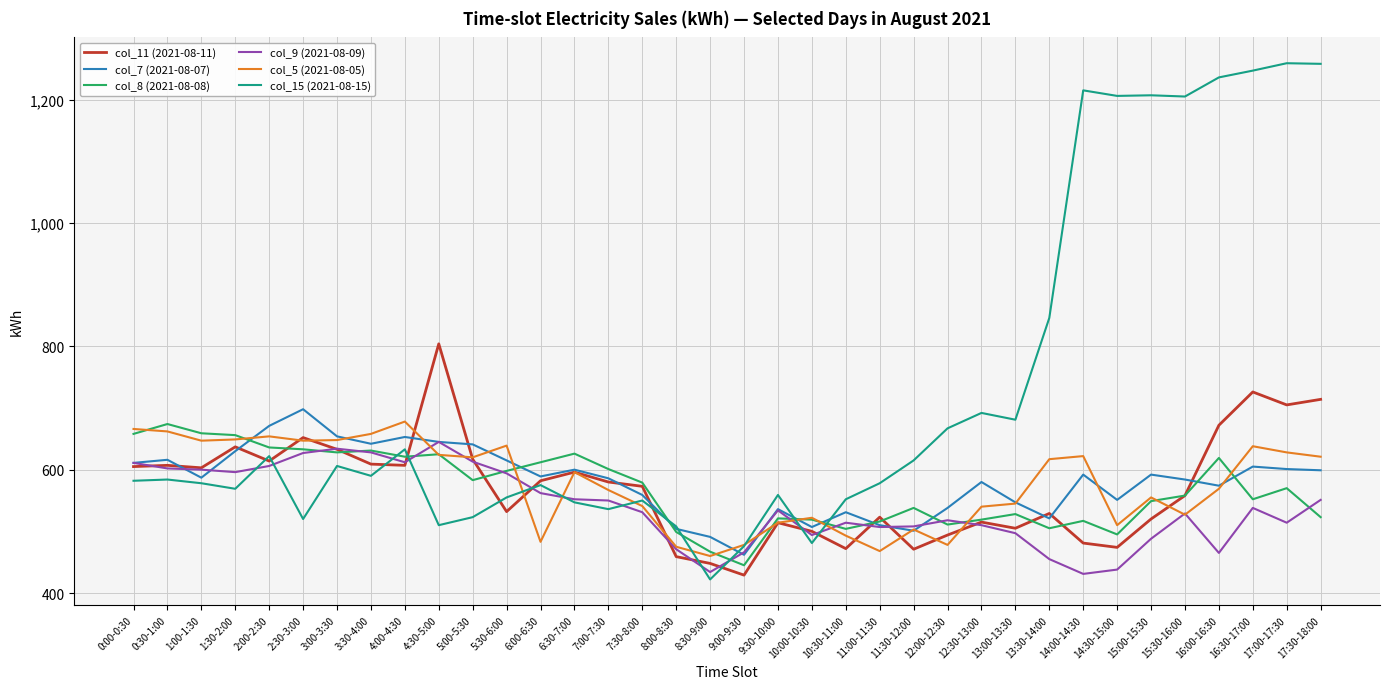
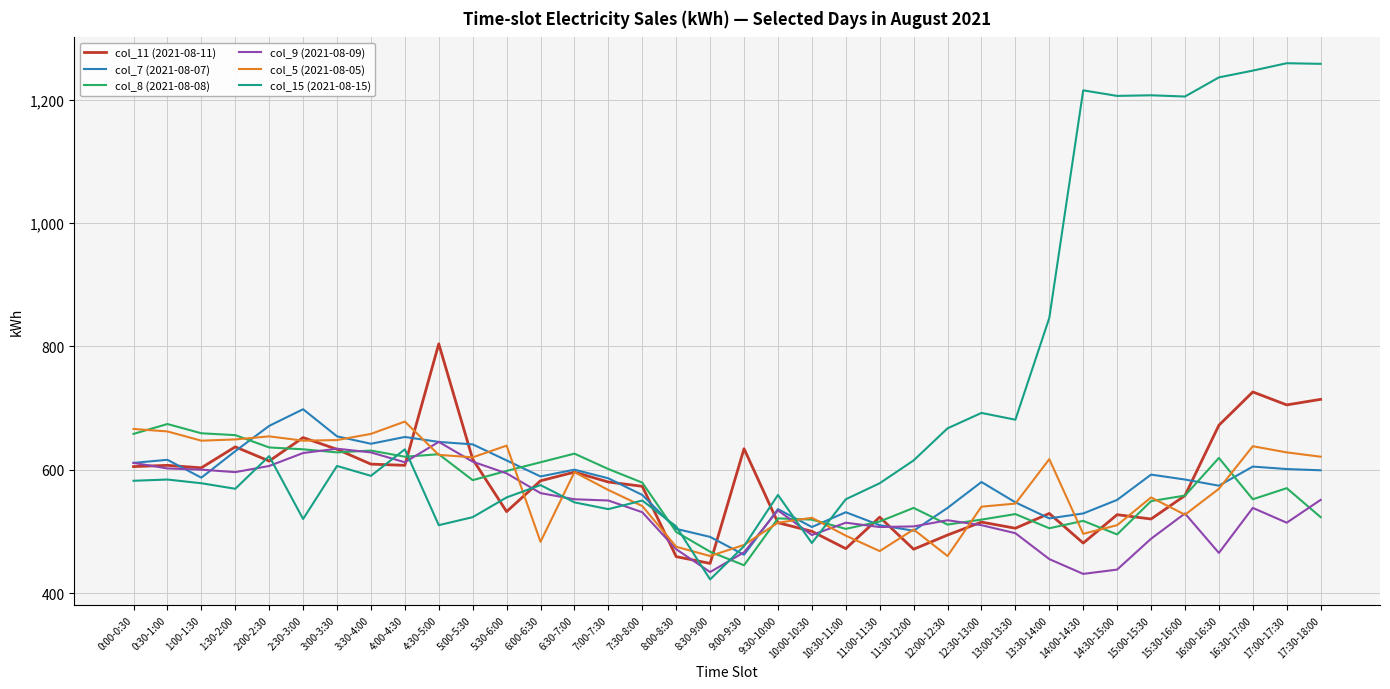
col_11 (2021-08-11), 9:00-9:30: 430 -> 630
col_5 (2021-08-05), 12:00-12:30: 480 -> 460
col_7 (2021-08-07), 14:00-14:30: 590 -> 530
col_5 (2021-08-05), 14:00-14:30: 620 -> 500
col_11 (2021-08-11), 14:30-15:00: 470 -> 530
